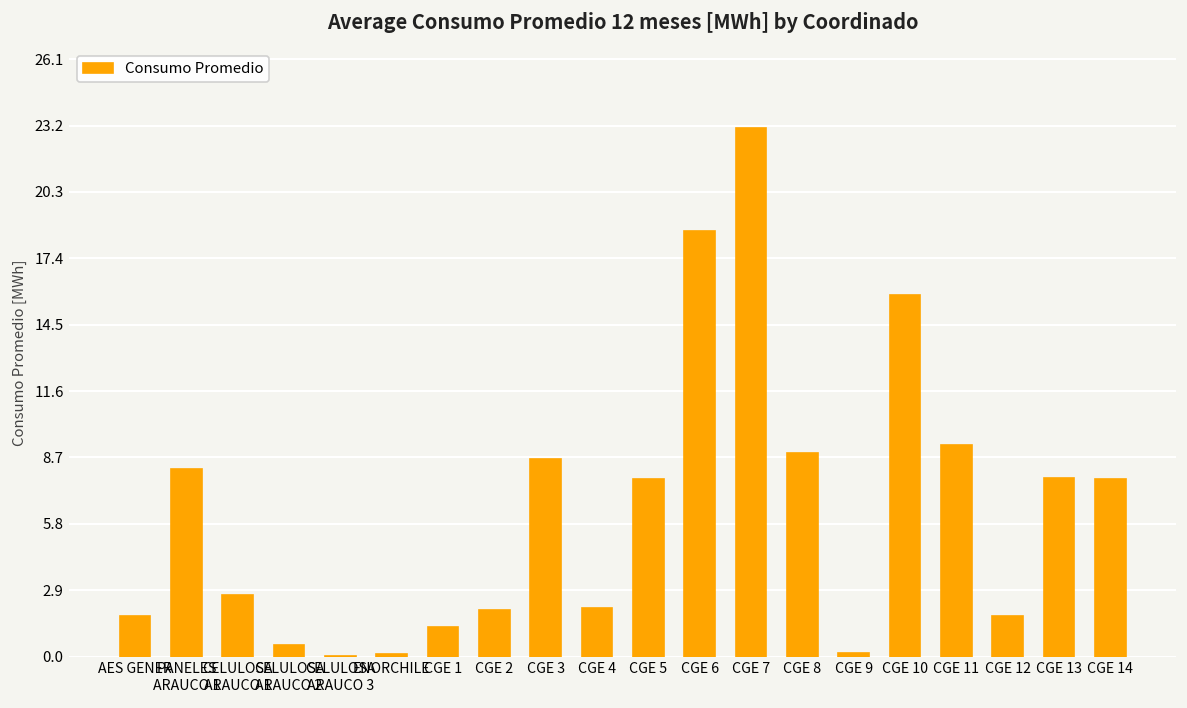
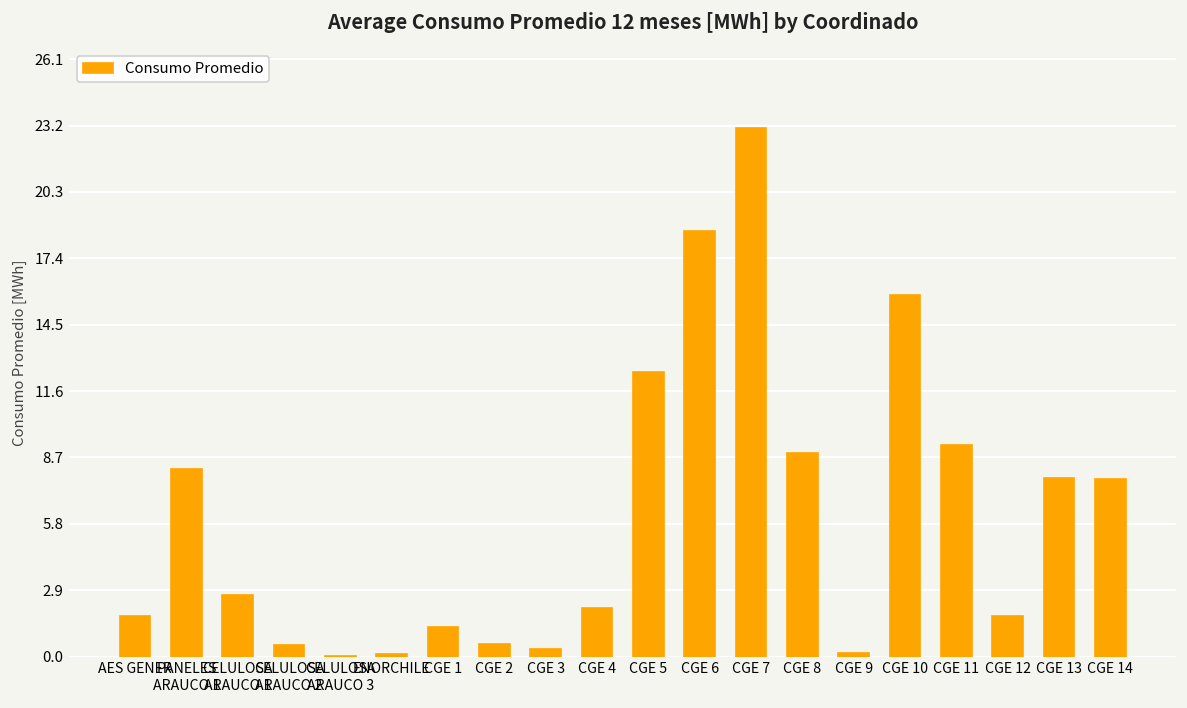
CGE 2: 2.0 -> 0.6
CGE 3: 8.6 -> 0.3
CGE 5: 7.7 -> 12.5
